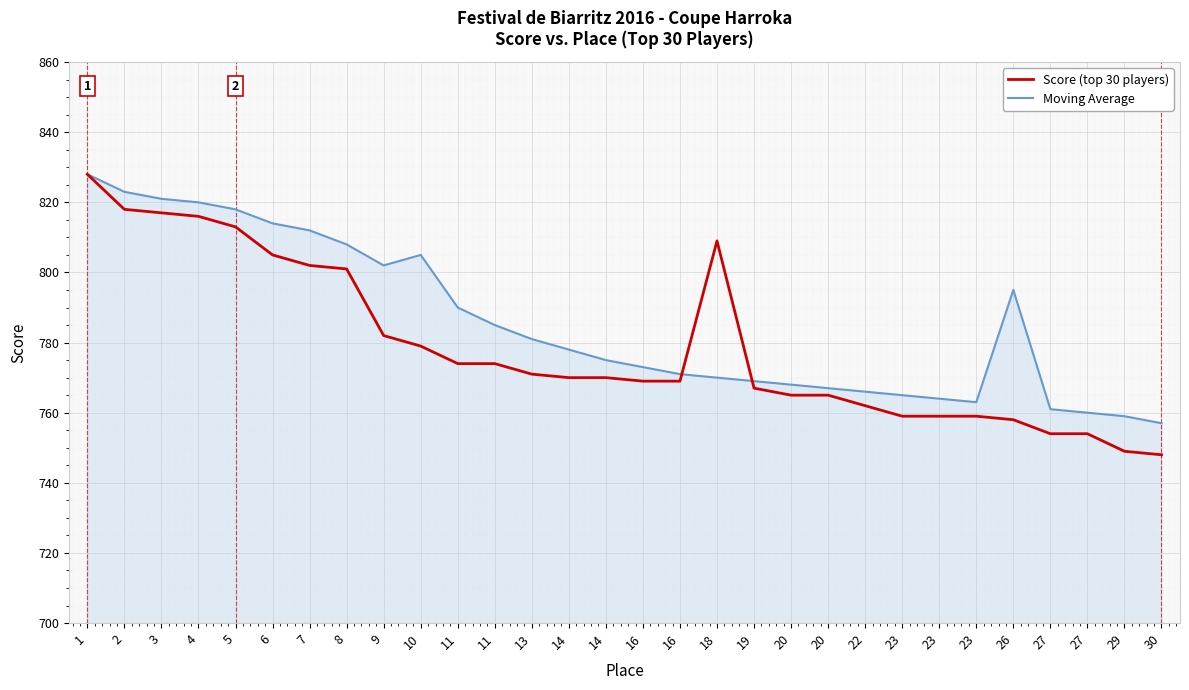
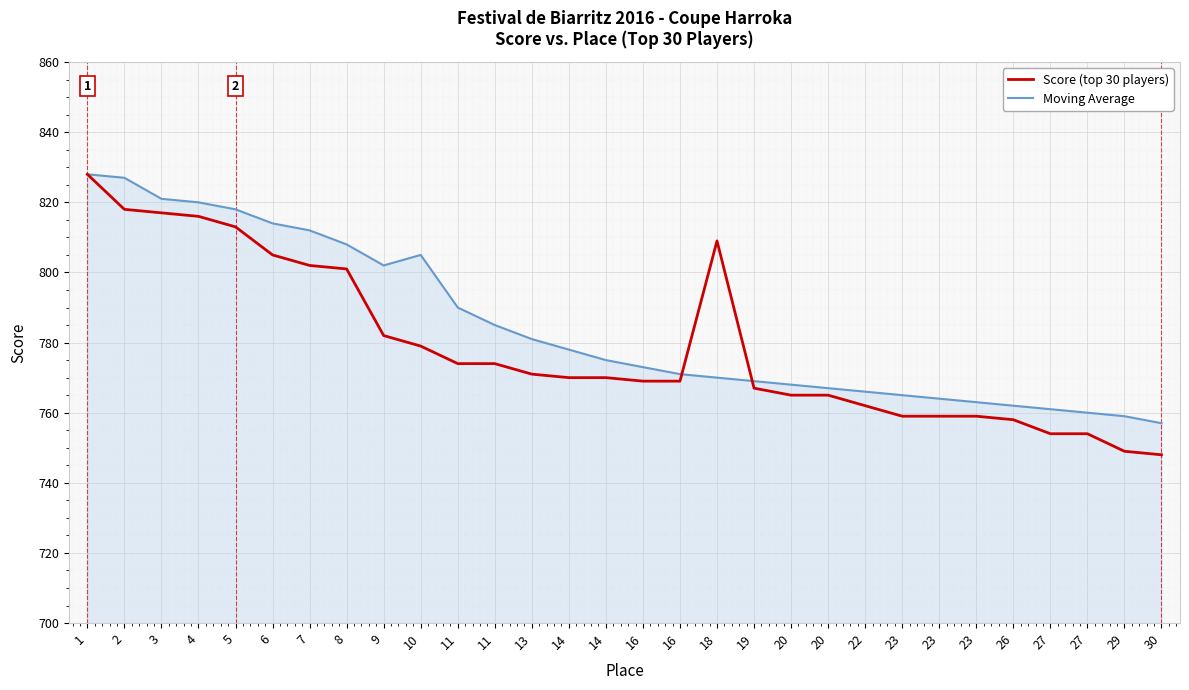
Moving Average, 2: 823 -> 827
Moving Average, 26: 795 -> 762
